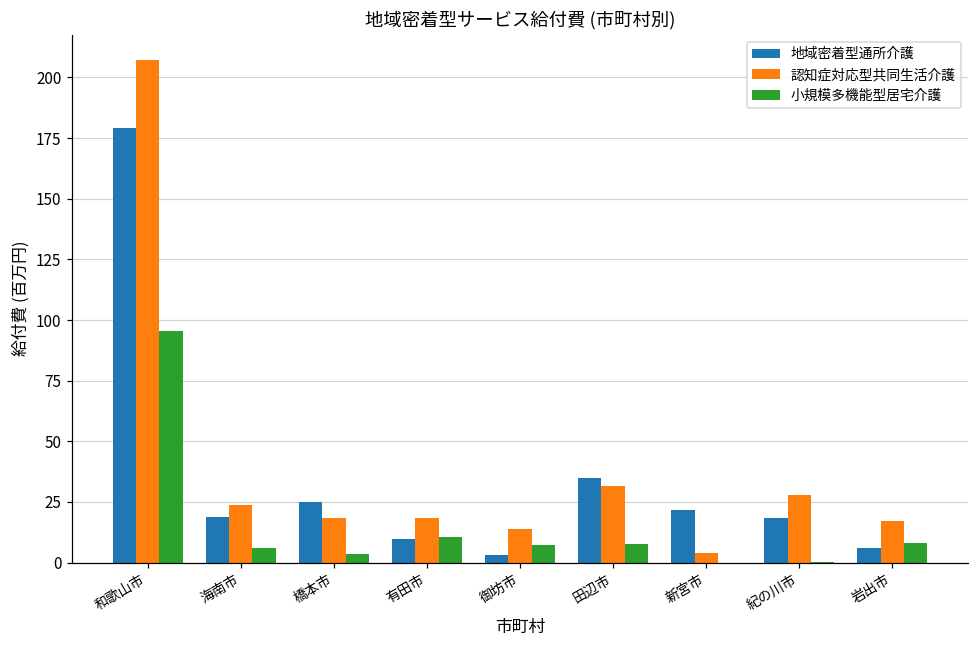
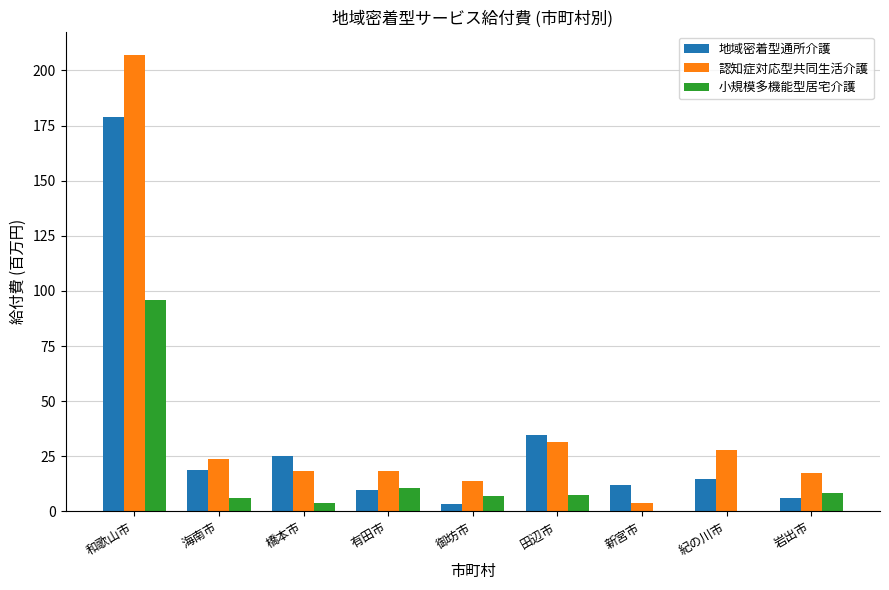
地域密着型通所介護, 新宮市: 22 -> 12
地域密着型通所介護, 紀の川市: 19 -> 15
